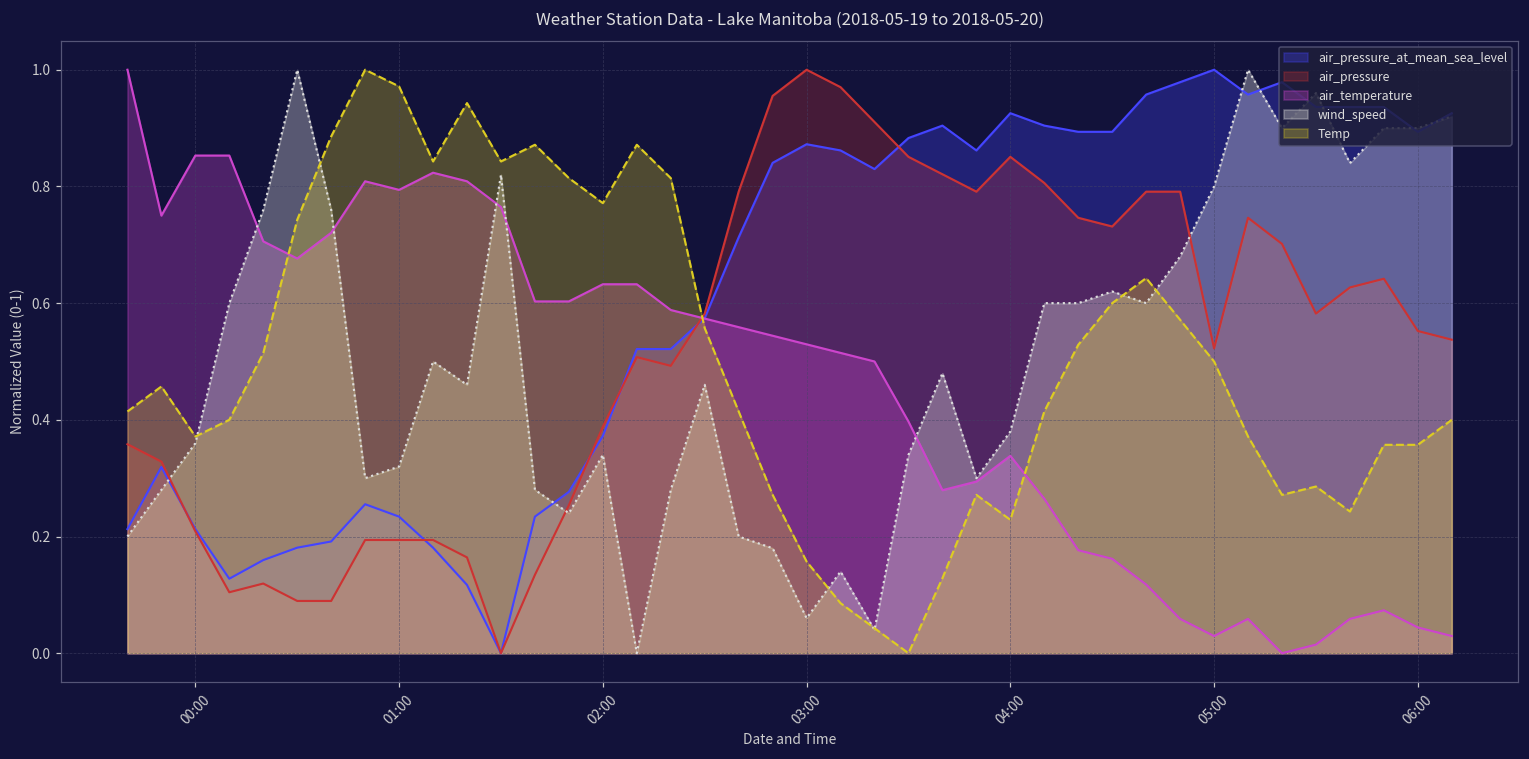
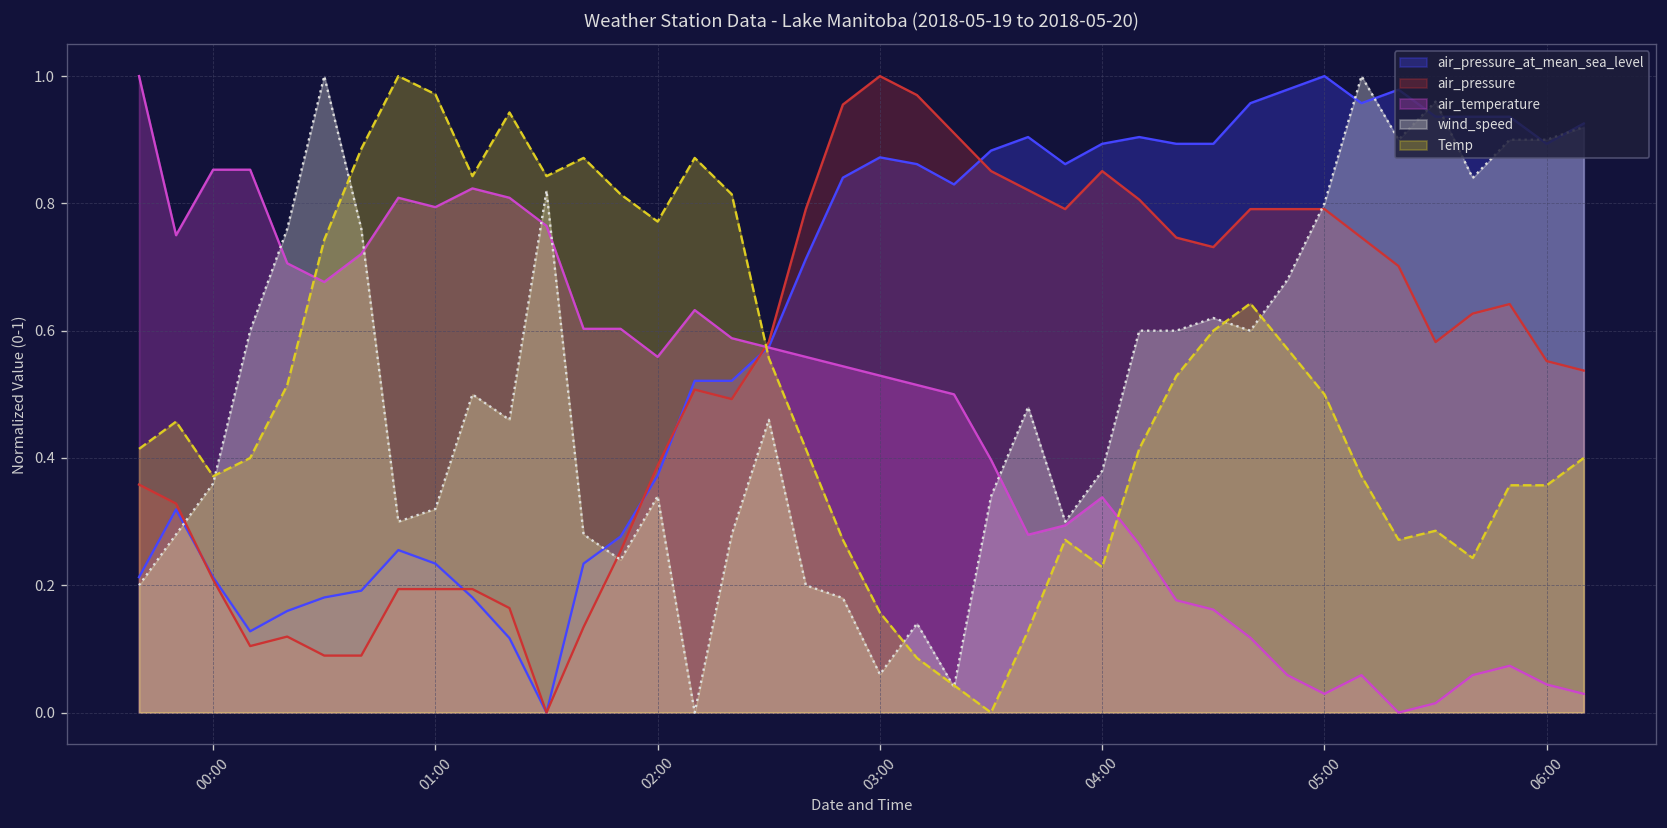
air_temperature, 02:00: 0.63 -> 0.56
air_pressure_at_mean_sea_level, 04:00: 0.93 -> 0.89
air_pressure, 05:00: 0.52 -> 0.79
